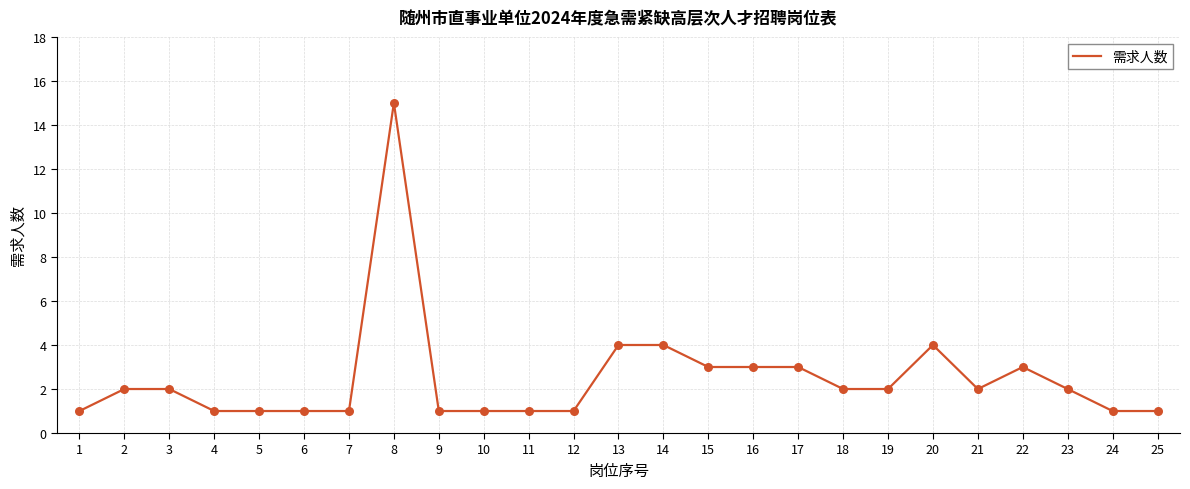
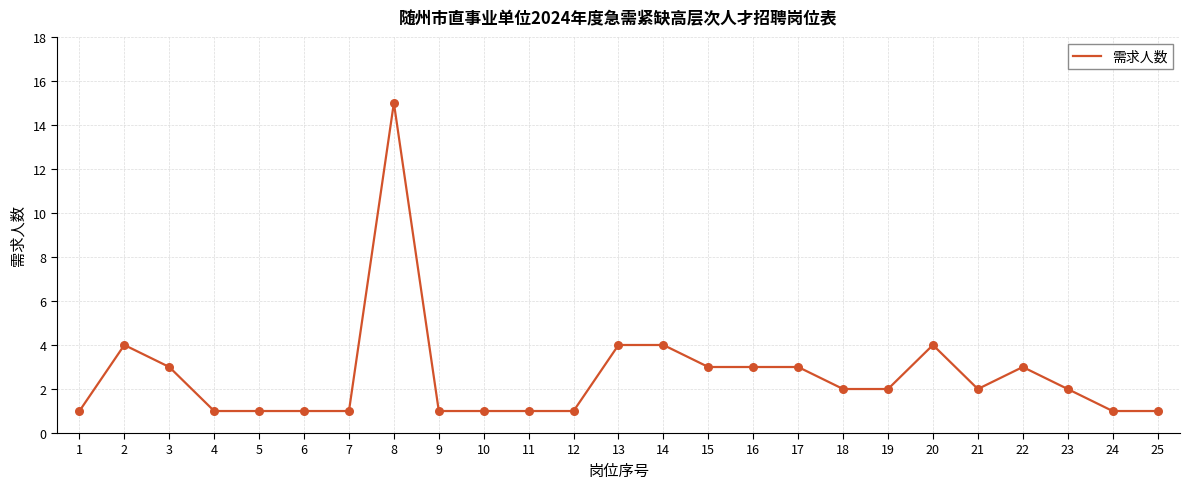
2: 2 -> 4
3: 2 -> 3
